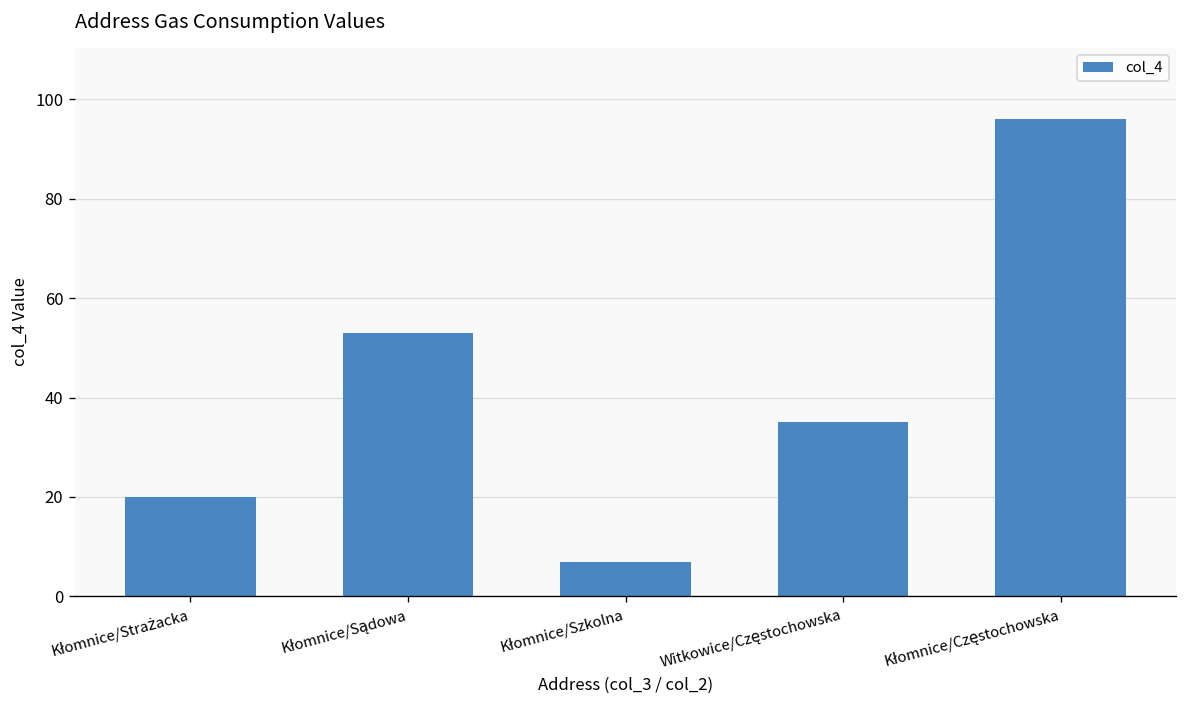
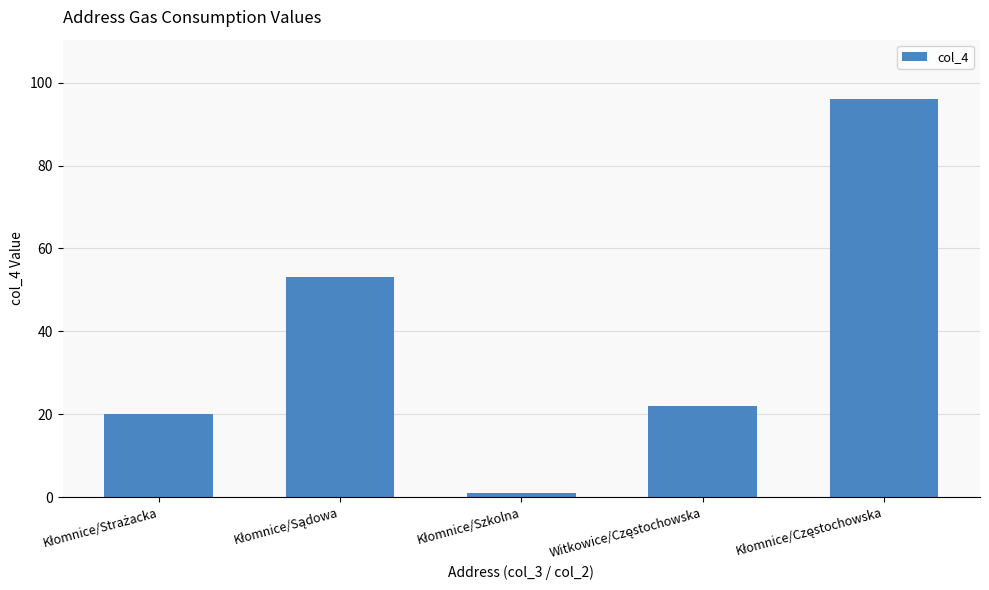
Kłomnice/Szkolna: 7 -> 1
Witkowice/Częstochowska: 35 -> 22
